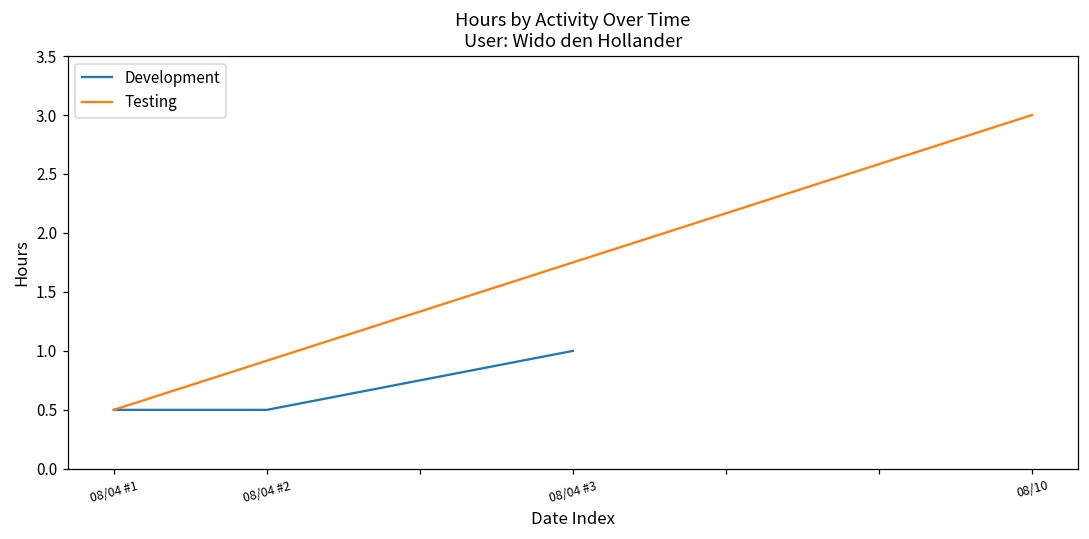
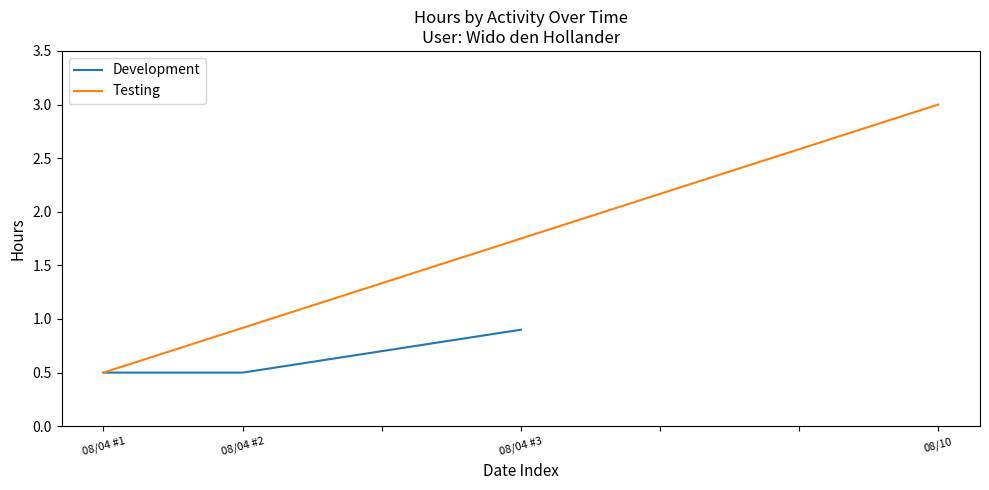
Development, 08/04 #3: 1.0 -> 0.9
